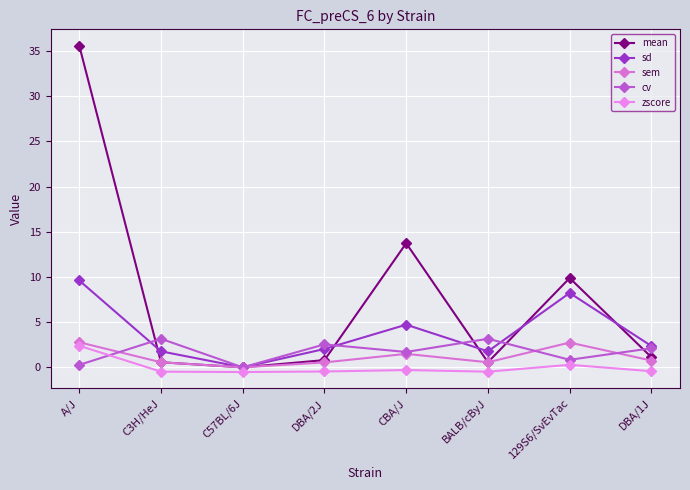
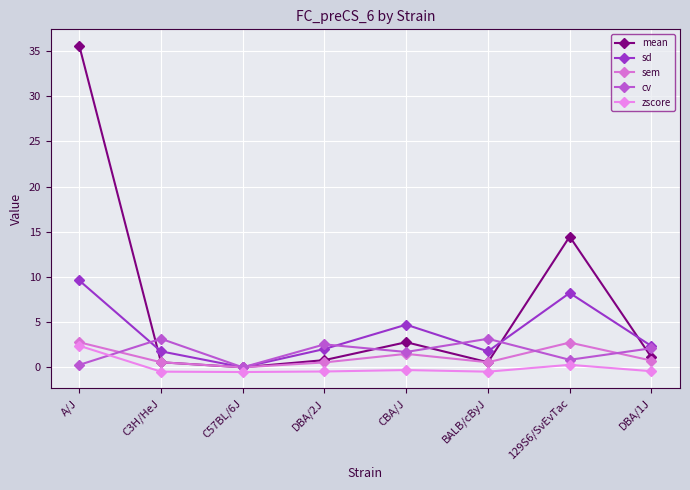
mean, CBA/J: 14 -> 3
mean, 129S6/SvEvTac: 10 -> 14
